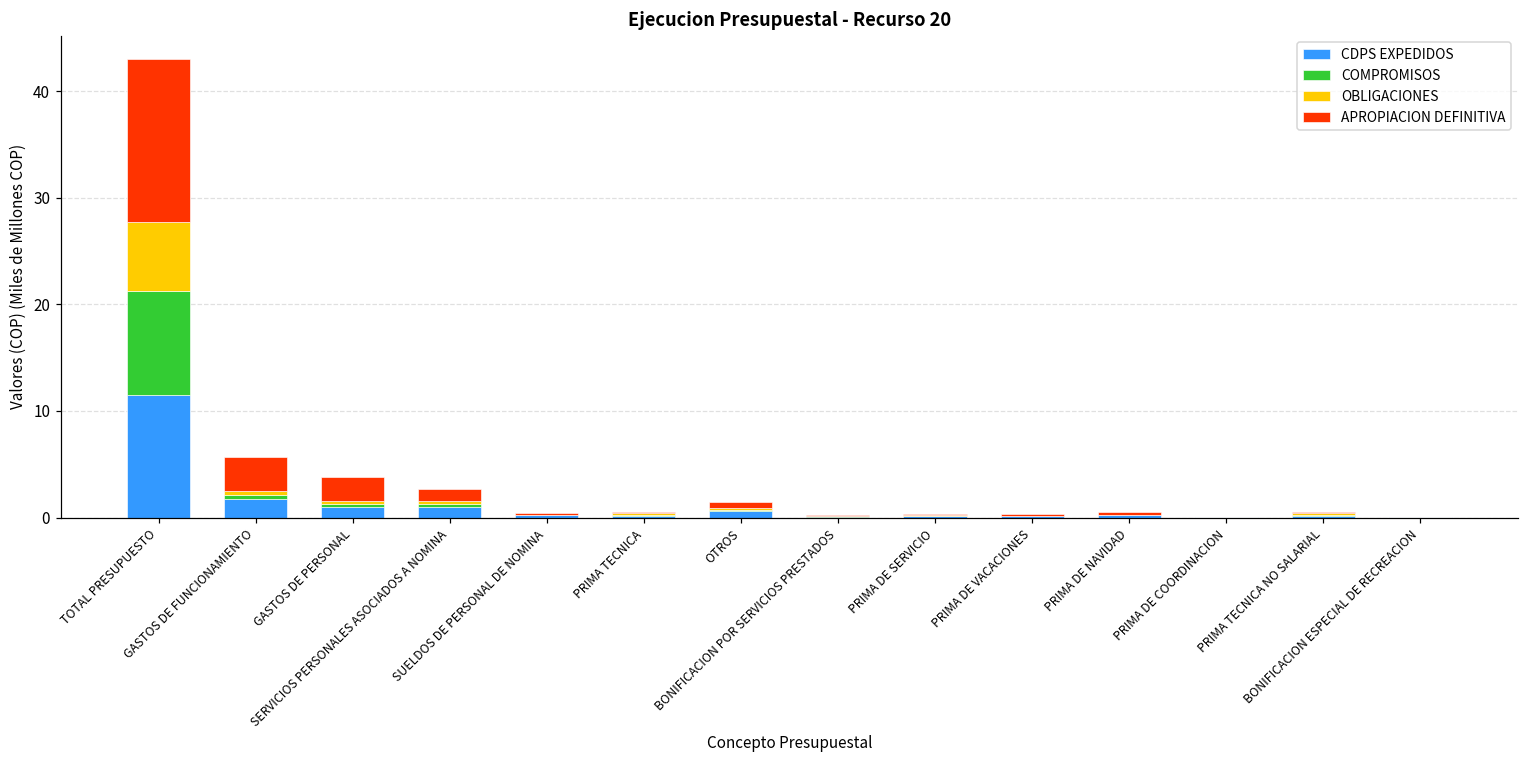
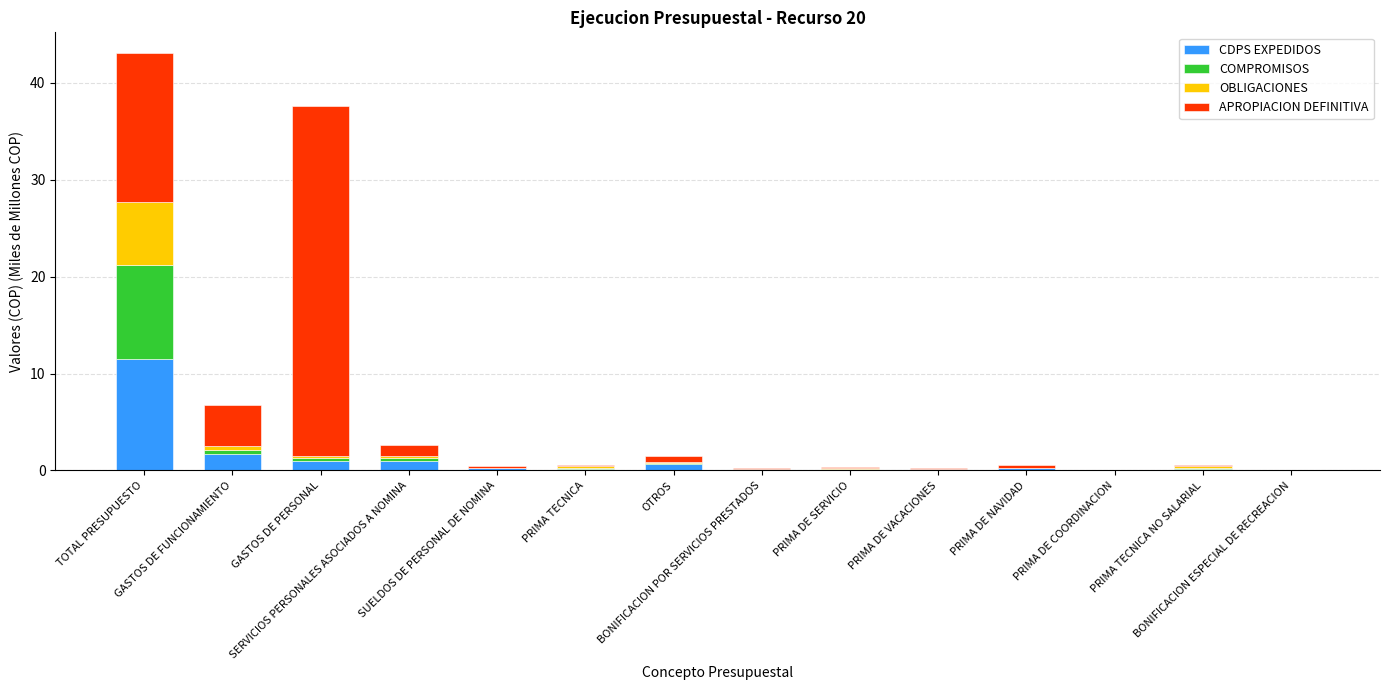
APROPIACION DEFINITIVA, GASTOS DE FUNCIONAMIENTO: 3 -> 4
APROPIACION DEFINITIVA, GASTOS DE PERSONAL: 2 -> 36
